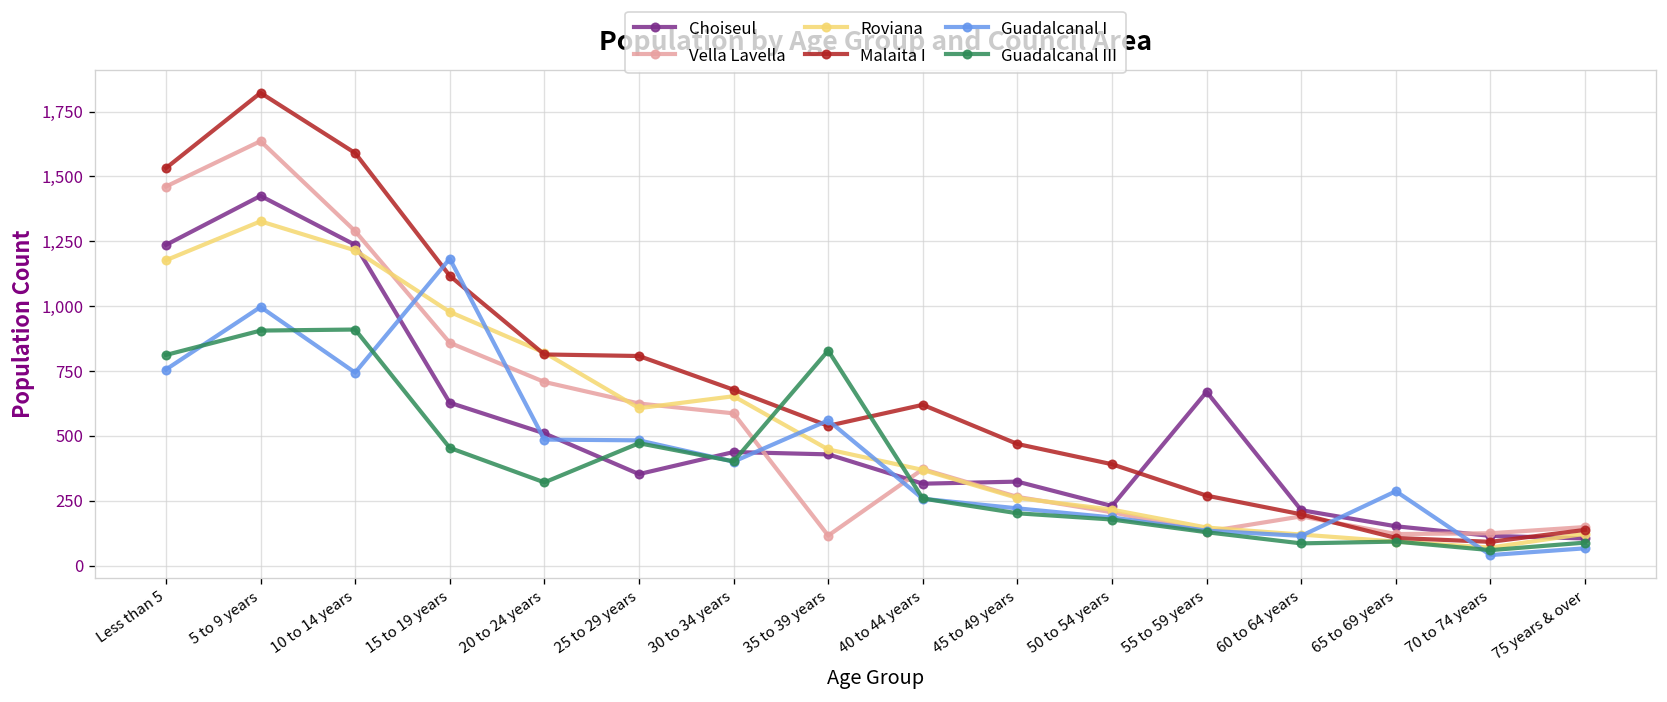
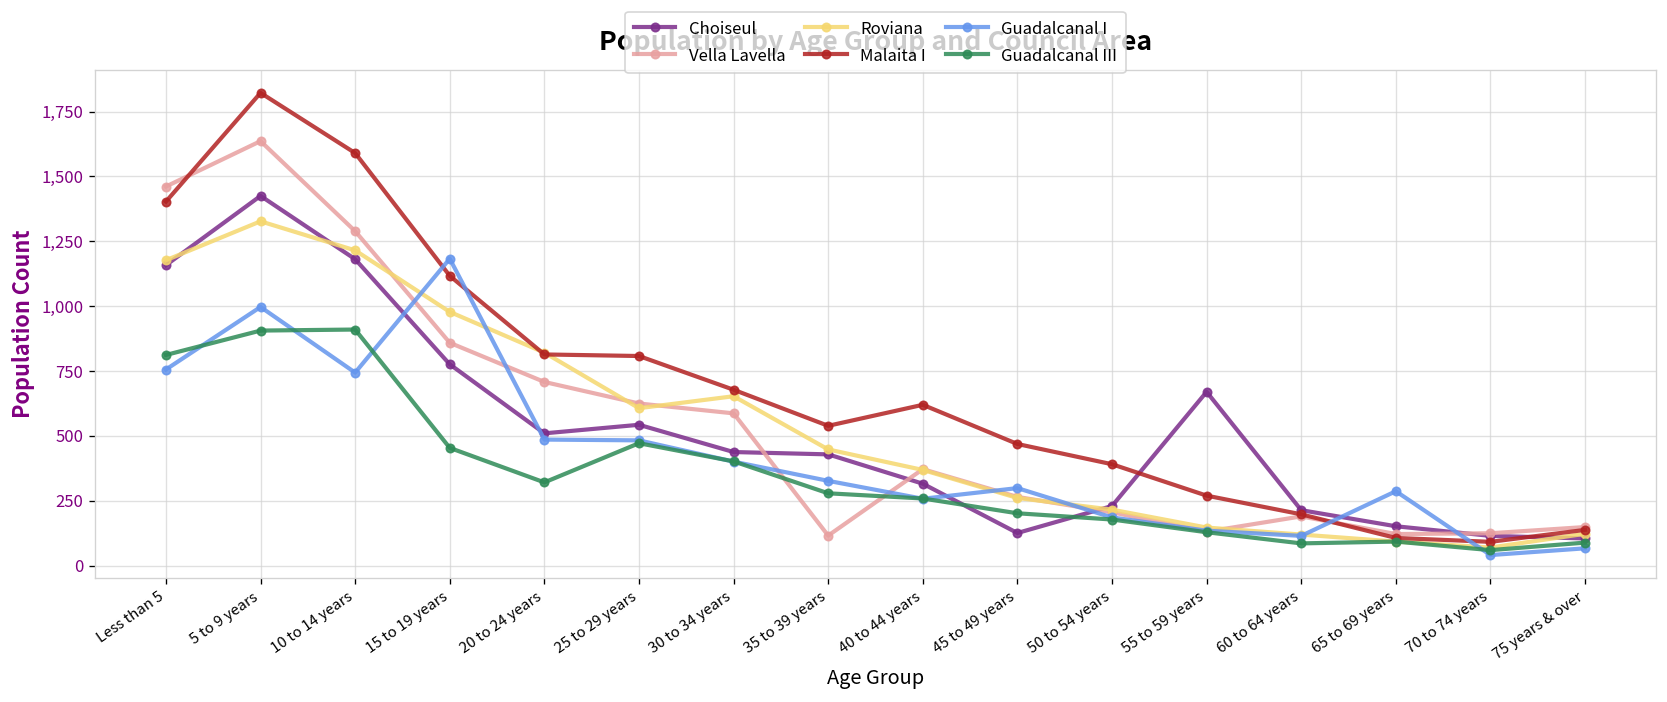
Choiseul, Less than 5: 1,240 -> 1,160
Malaita I, Less than 5: 1,530 -> 1,400
Choiseul, 10 to 14 years: 1,240 -> 1,180
Choiseul, 15 to 19 years: 630 -> 780
Choiseul, 25 to 29 years: 350 -> 540
Guadalcanal I, 35 to 39 years: 560 -> 330
Guadalcanal III, 35 to 39 years: 830 -> 280
Choiseul, 45 to 49 years: 320 -> 130
Guadalcanal I, 45 to 49 years: 220 -> 300
